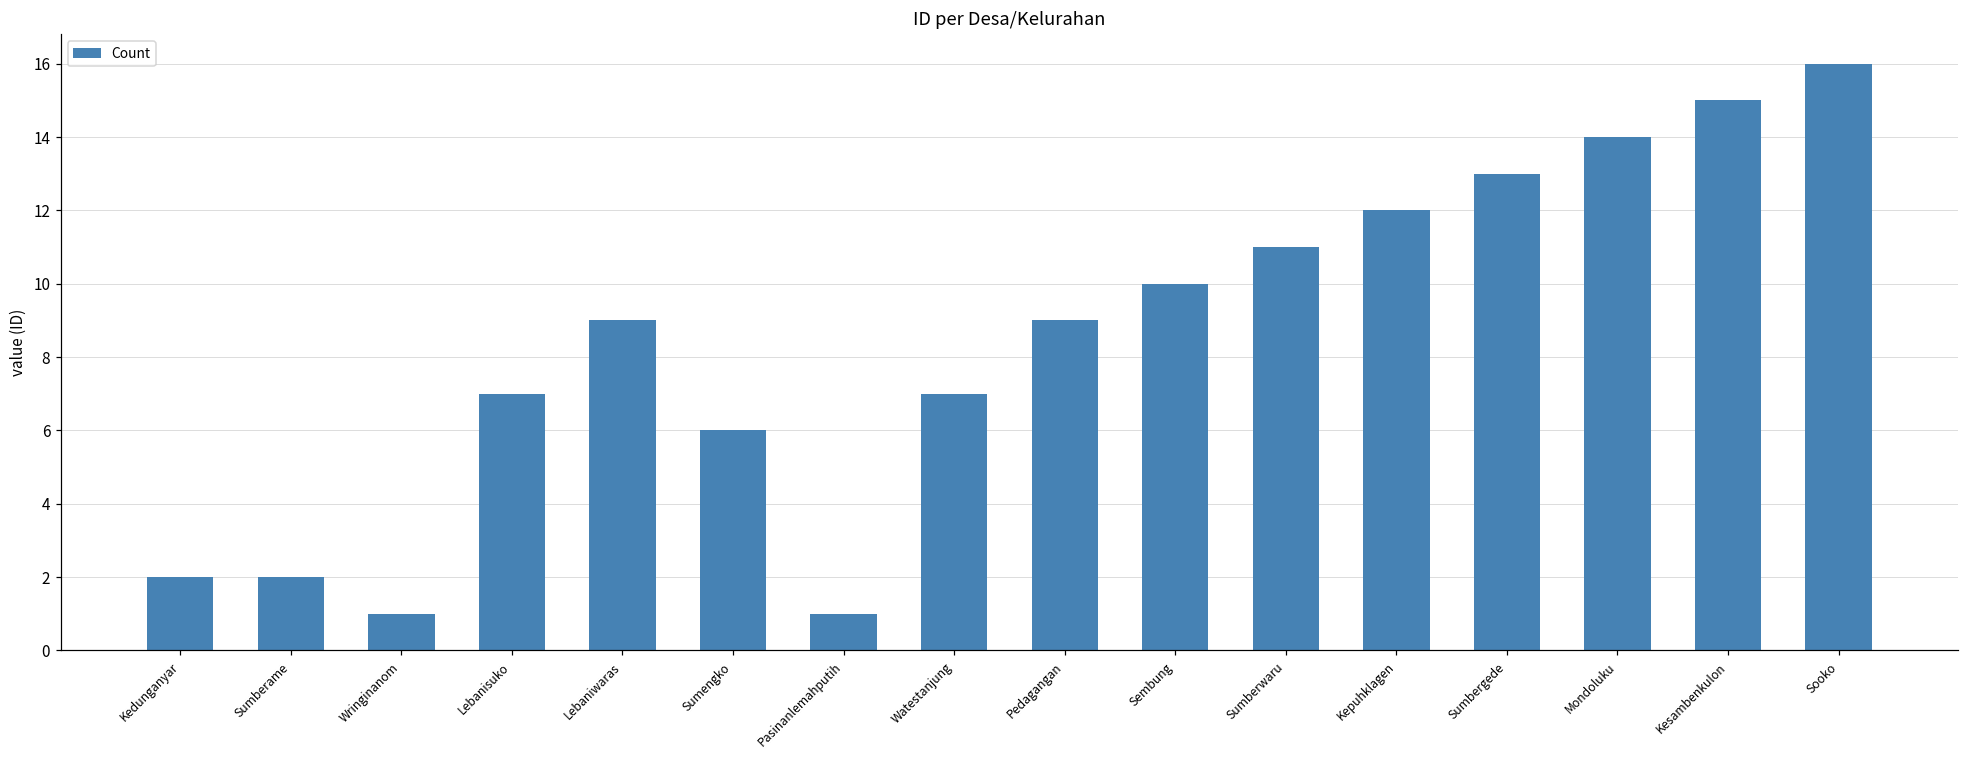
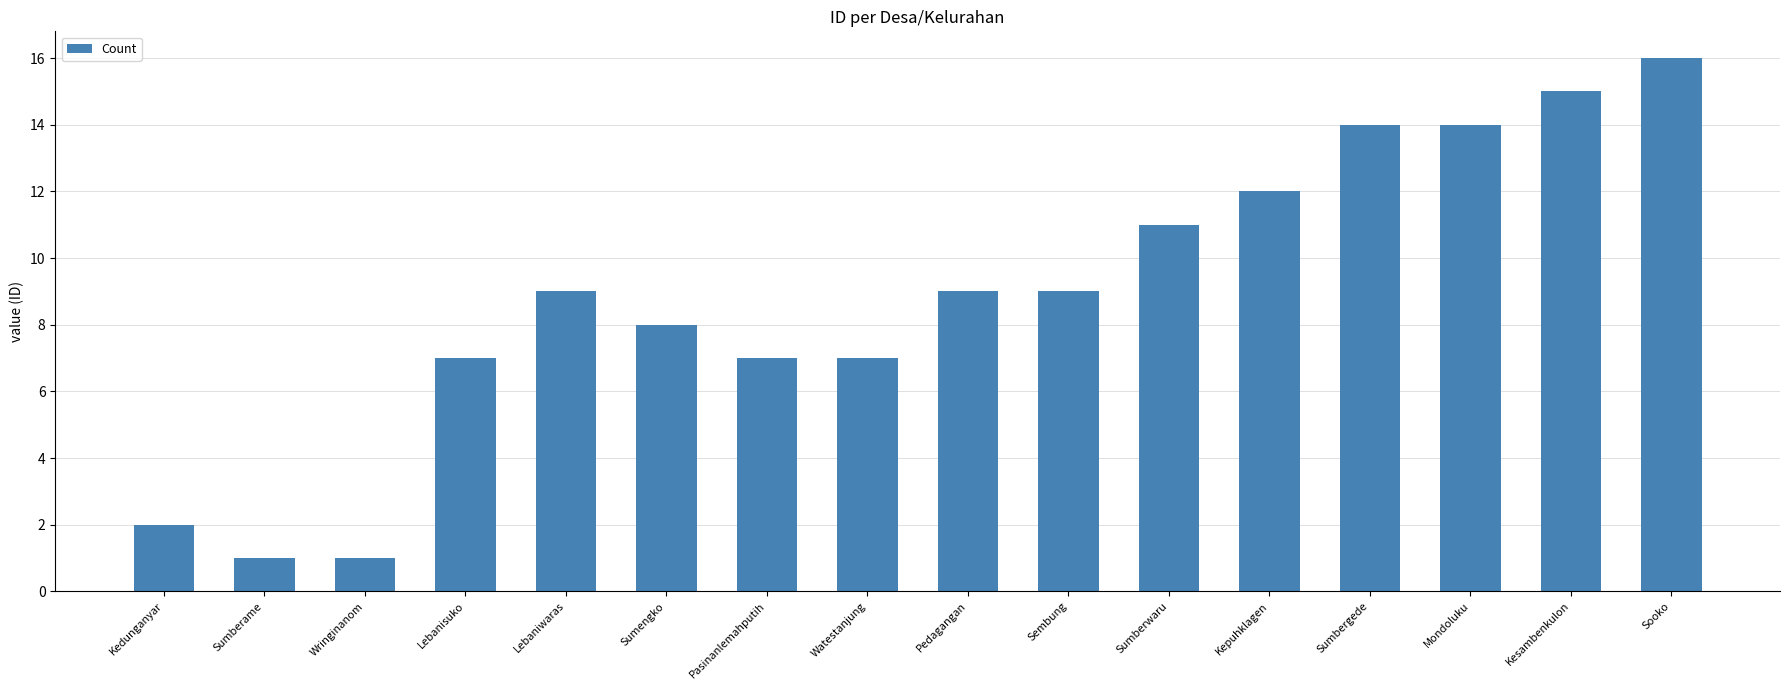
Sumberame: 2 -> 1
Sumengko: 6 -> 8
Pasinanlemahputih: 1 -> 7
Sembung: 10 -> 9
Sumbergede: 13 -> 14
